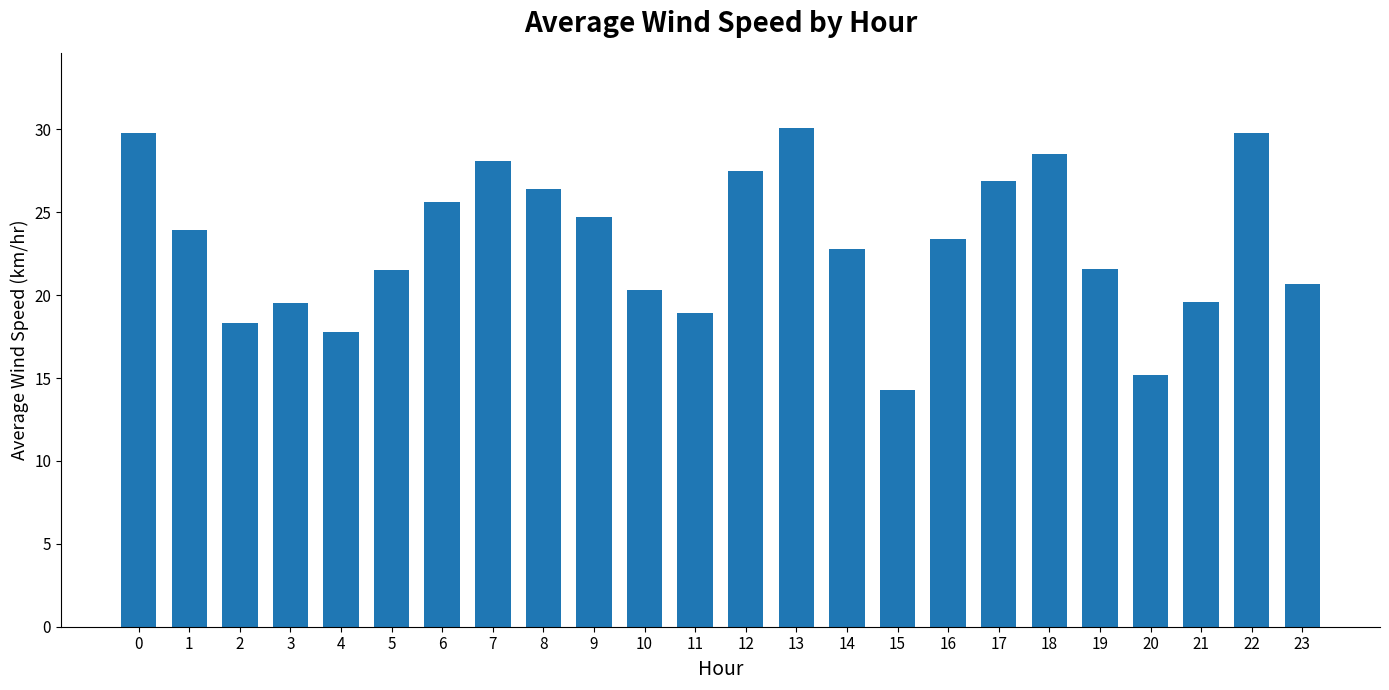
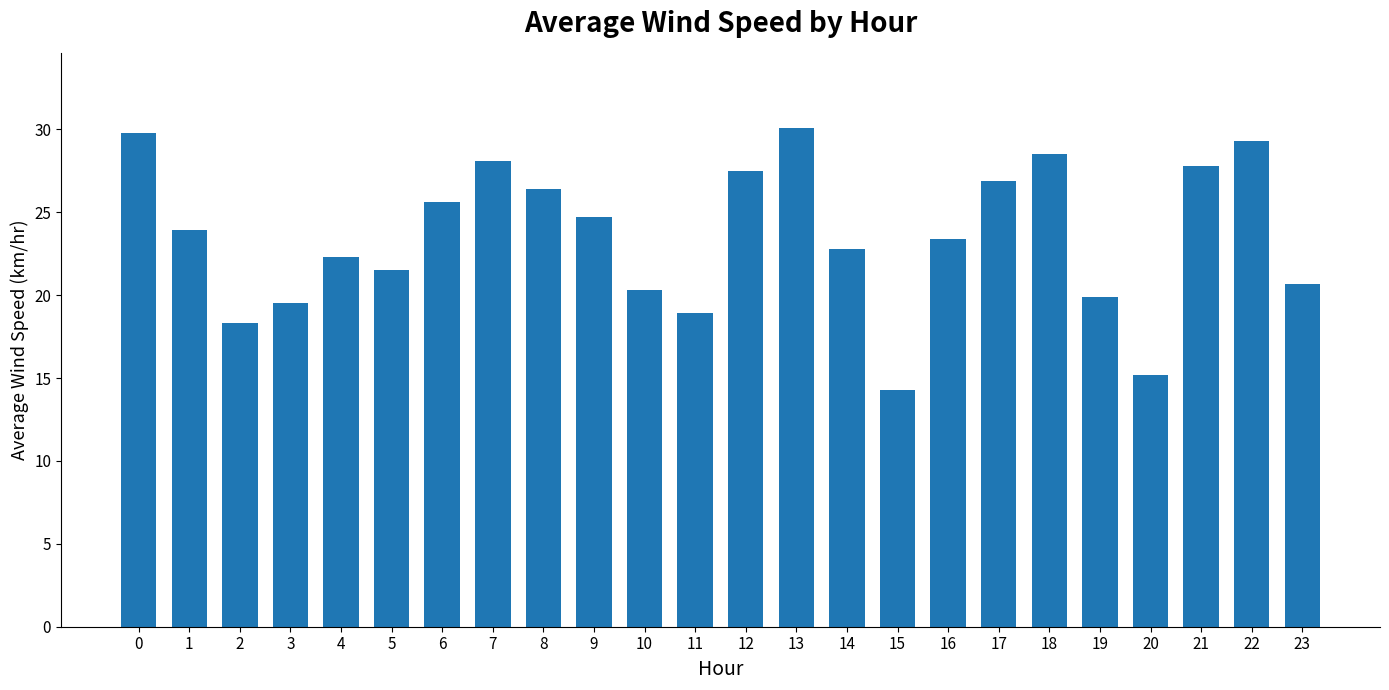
4: 17.8 -> 22.3
19: 21.6 -> 19.9
21: 19.6 -> 27.8
22: 29.8 -> 29.3
